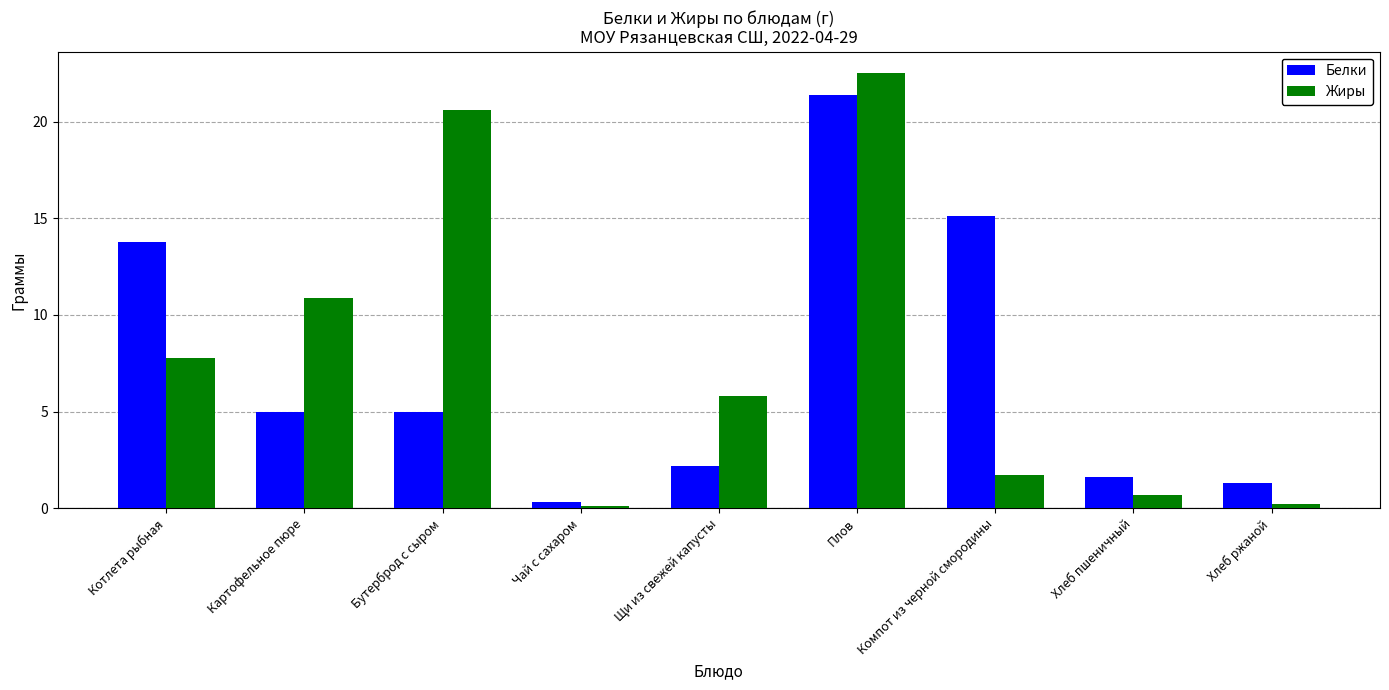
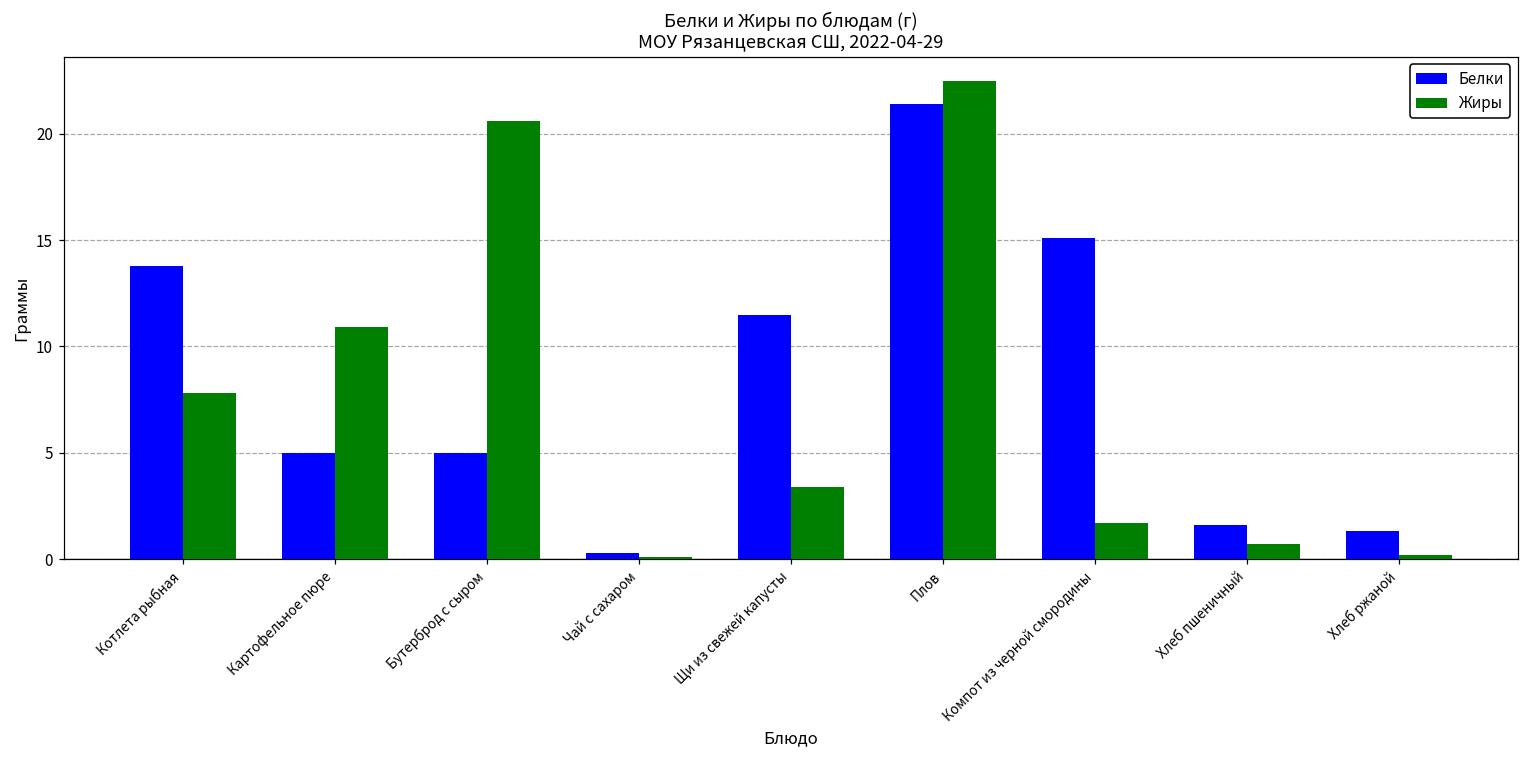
Белки, Щи из свежей капусты: 2.2 -> 11.5
Жиры, Щи из свежей капусты: 5.8 -> 3.4
